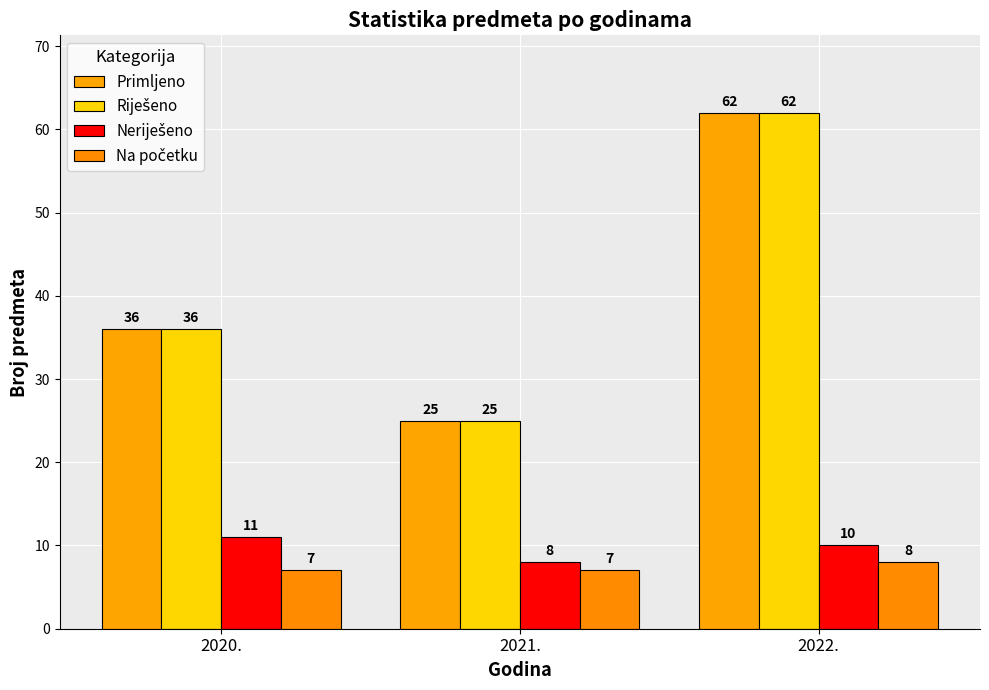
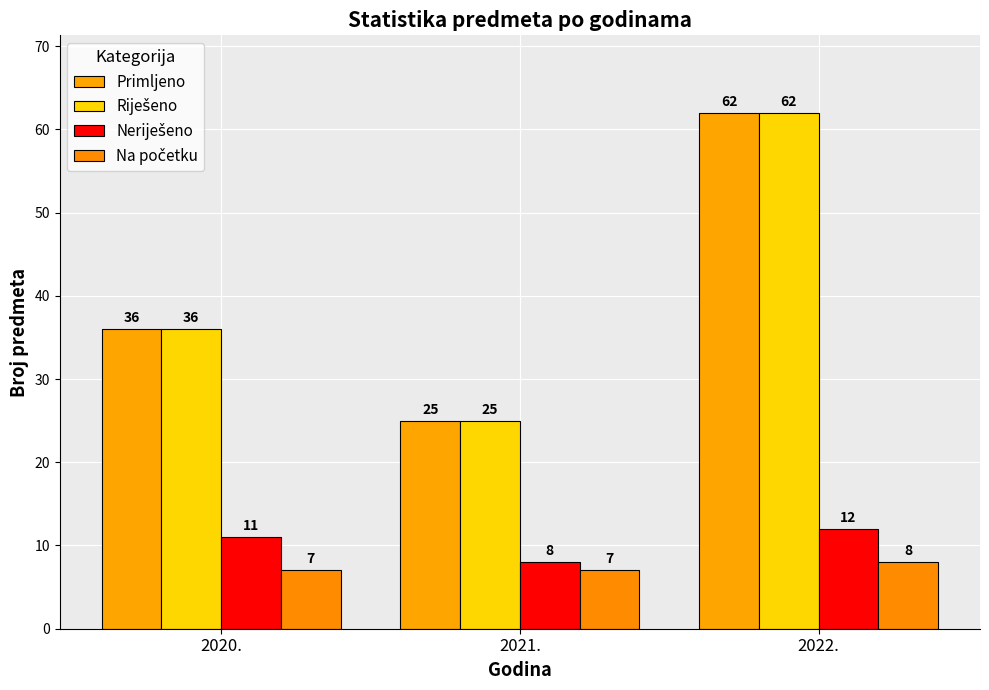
Neriješeno, 2022.: 10 -> 12
